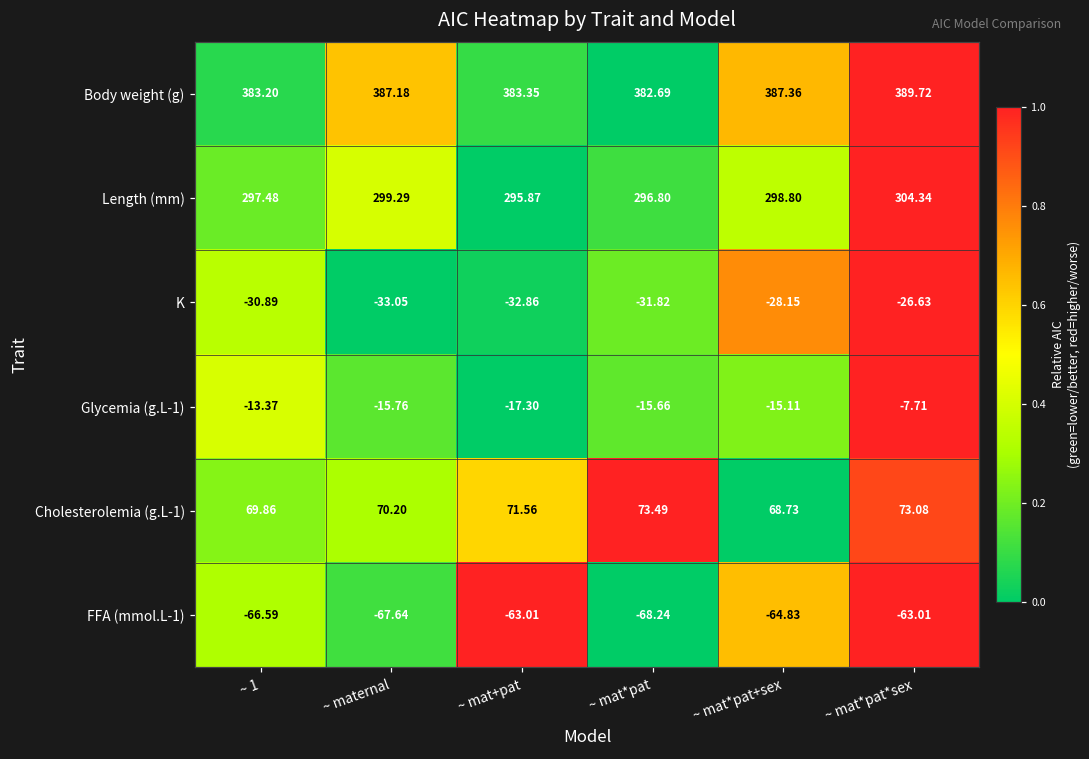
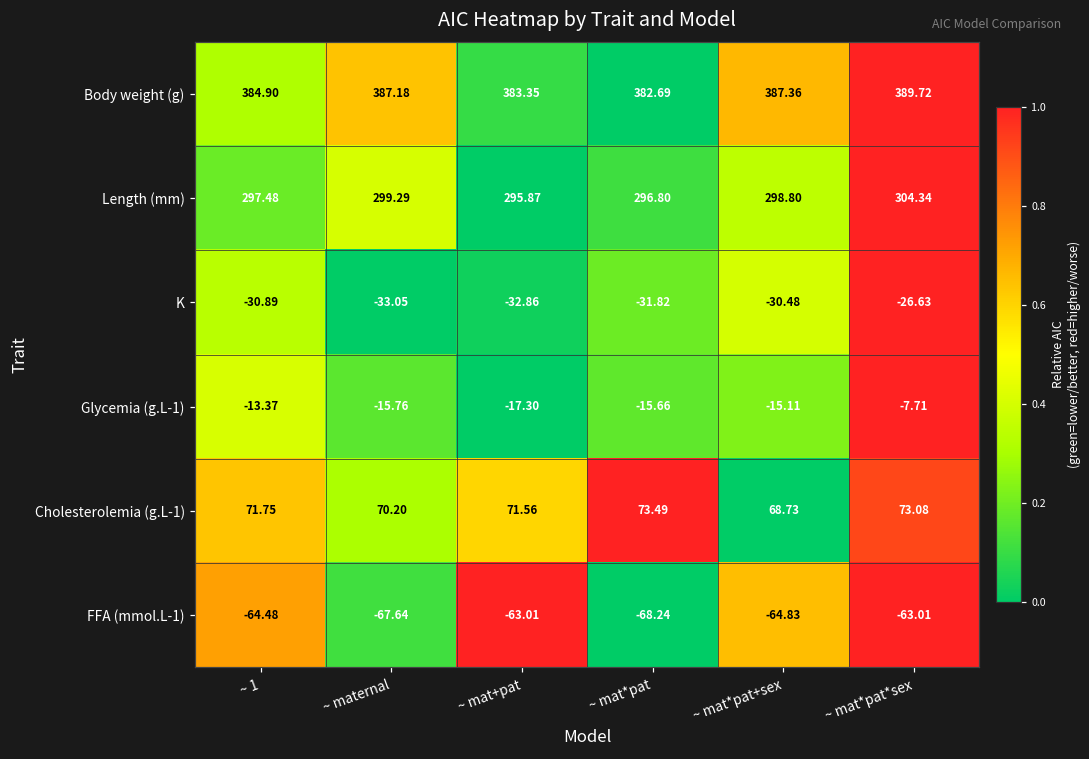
Body weight (g), ~ 1: 383.20 -> 384.90
K, ~ mat*pat+sex: -28.15 -> -30.48
Cholesterolemia (g.L-1), ~ 1: 69.86 -> 71.75
FFA (mmol.L-1), ~ 1: -66.59 -> -64.48
